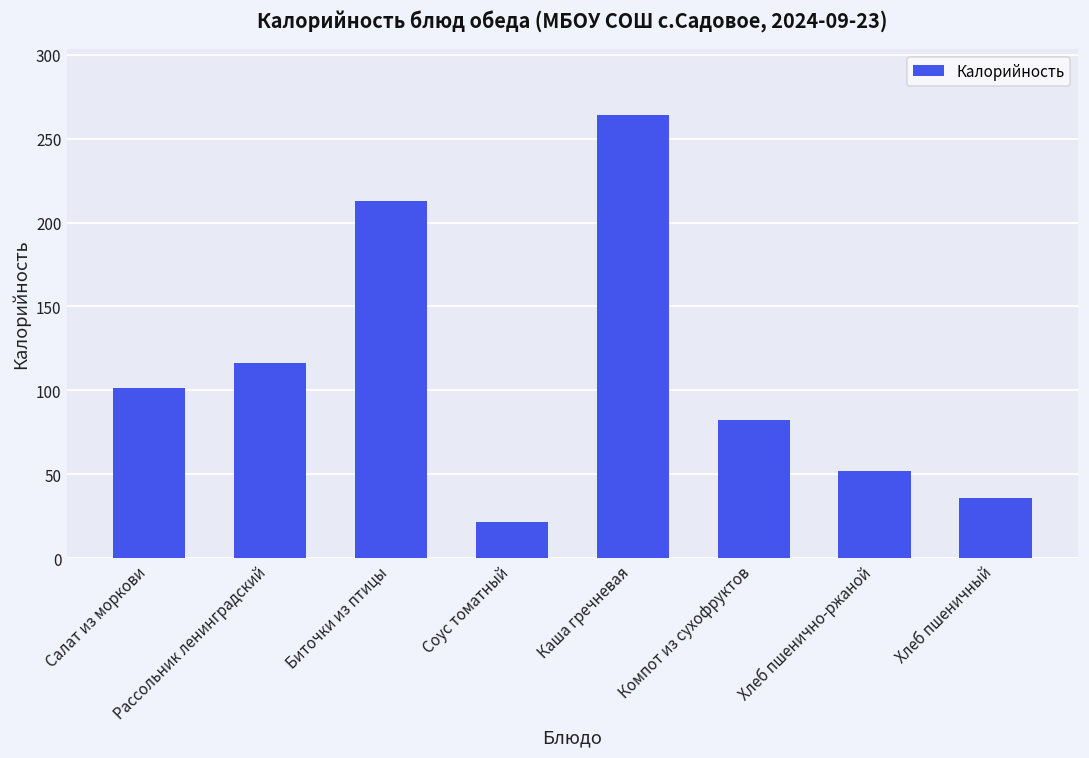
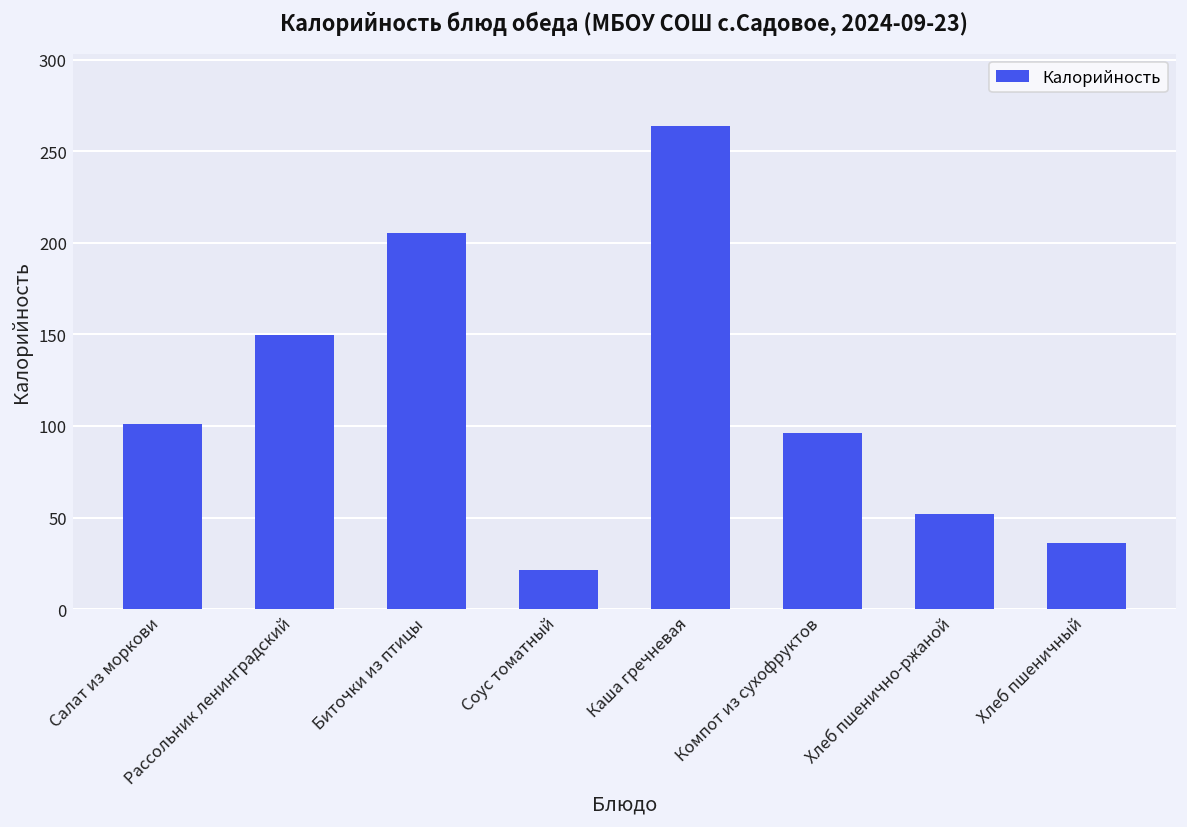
Рассольник ленинградский: 116 -> 150
Биточки из птицы: 213 -> 205
Компот из сухофруктов: 82 -> 96
